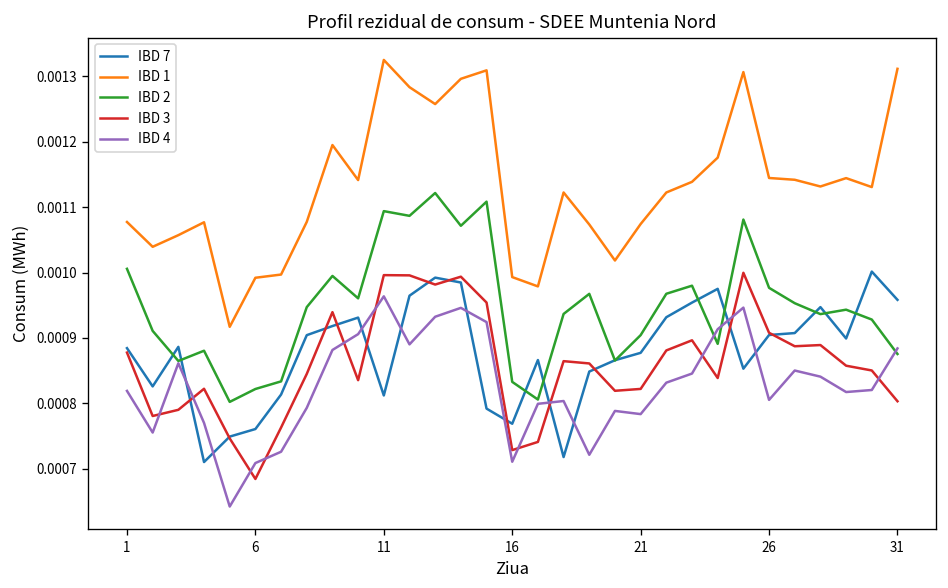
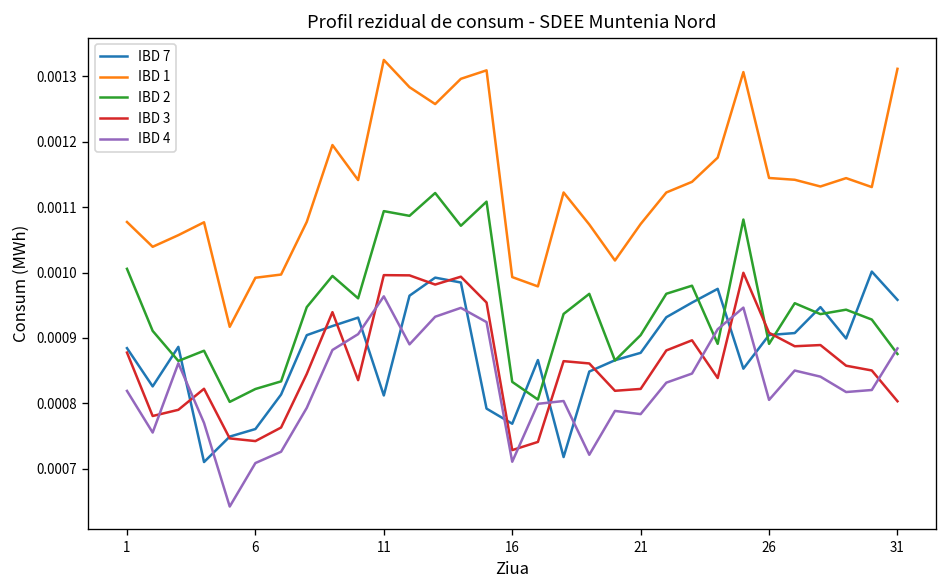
IBD 3, 6: 0.00068 -> 0.00074
IBD 2, 26: 0.00098 -> 0.00089
